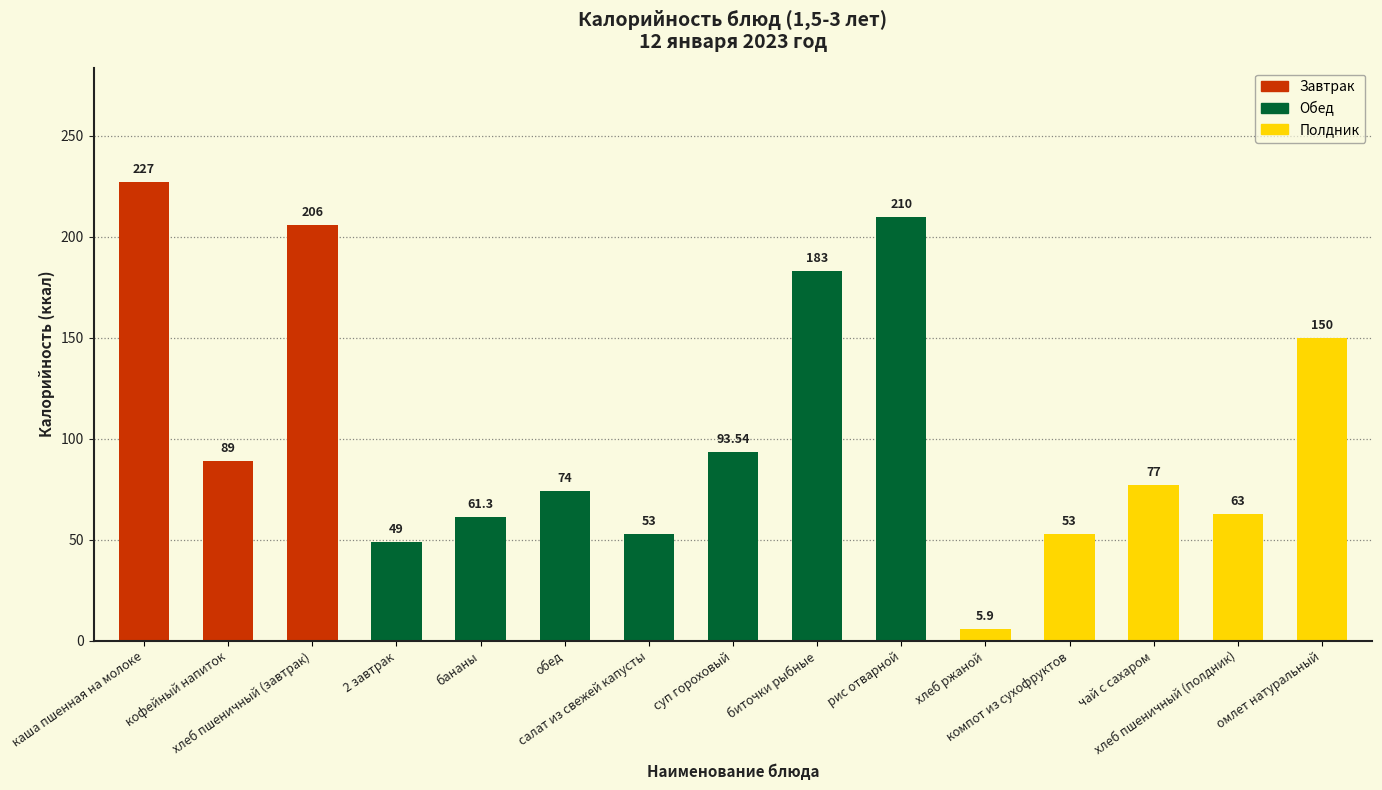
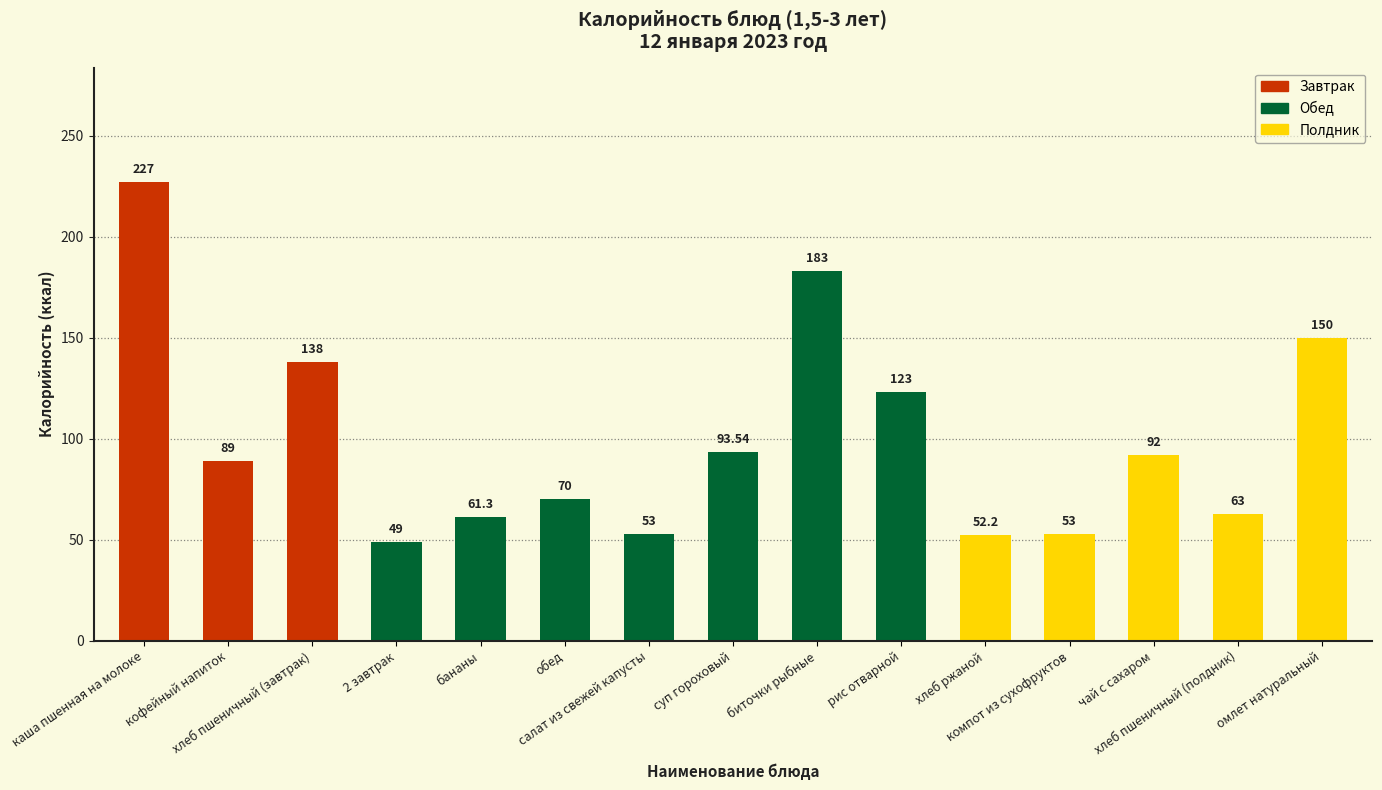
хлеб пшеничный (завтрак): 206 -> 138
обед: 74 -> 70
рис отварной: 210 -> 123
хлеб ржаной: 5.9 -> 52.2
чай с сахаром: 77 -> 92
